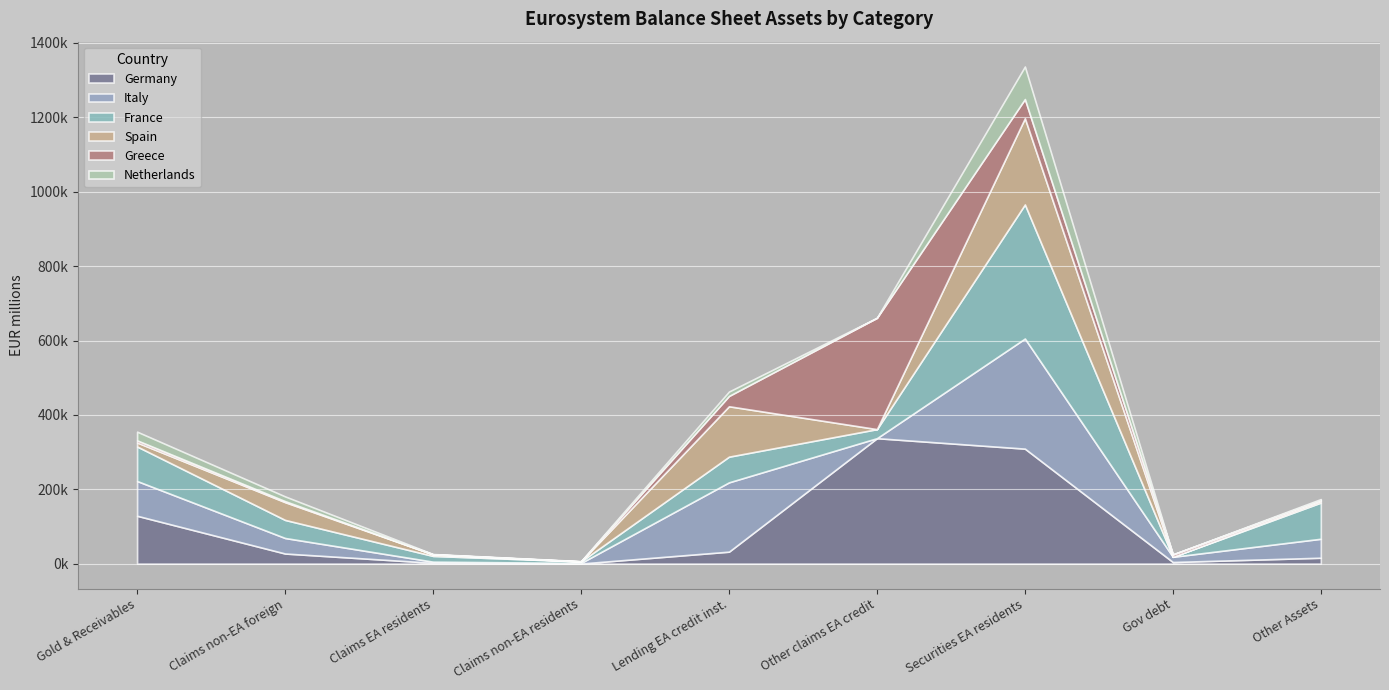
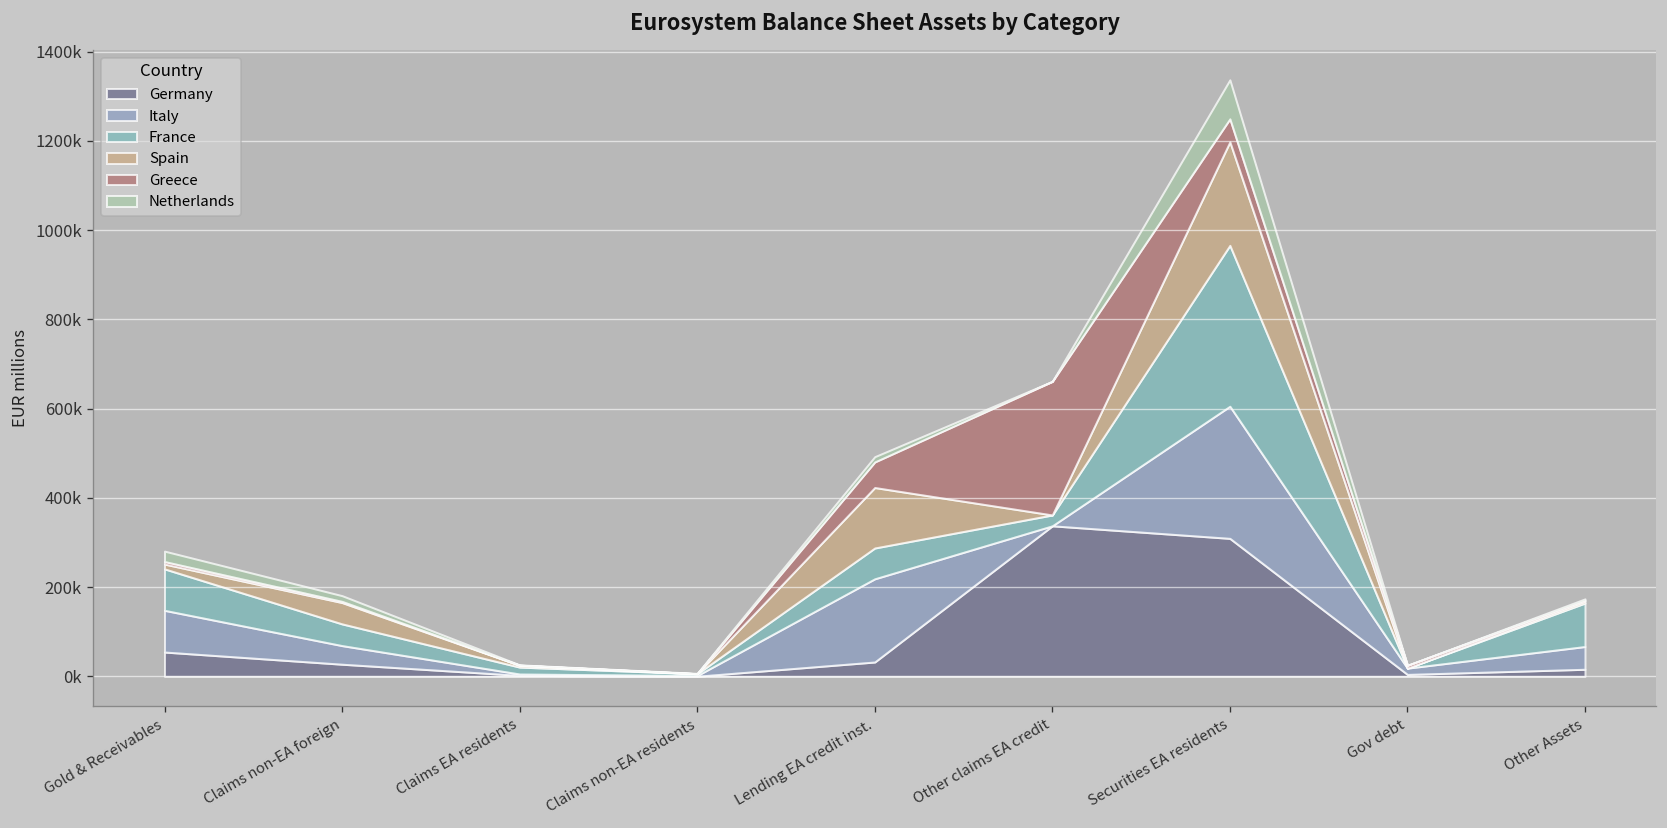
Germany, Gold & Receivables: 130000 -> 50000
Greece, Lending EA credit inst.: 30000 -> 60000
